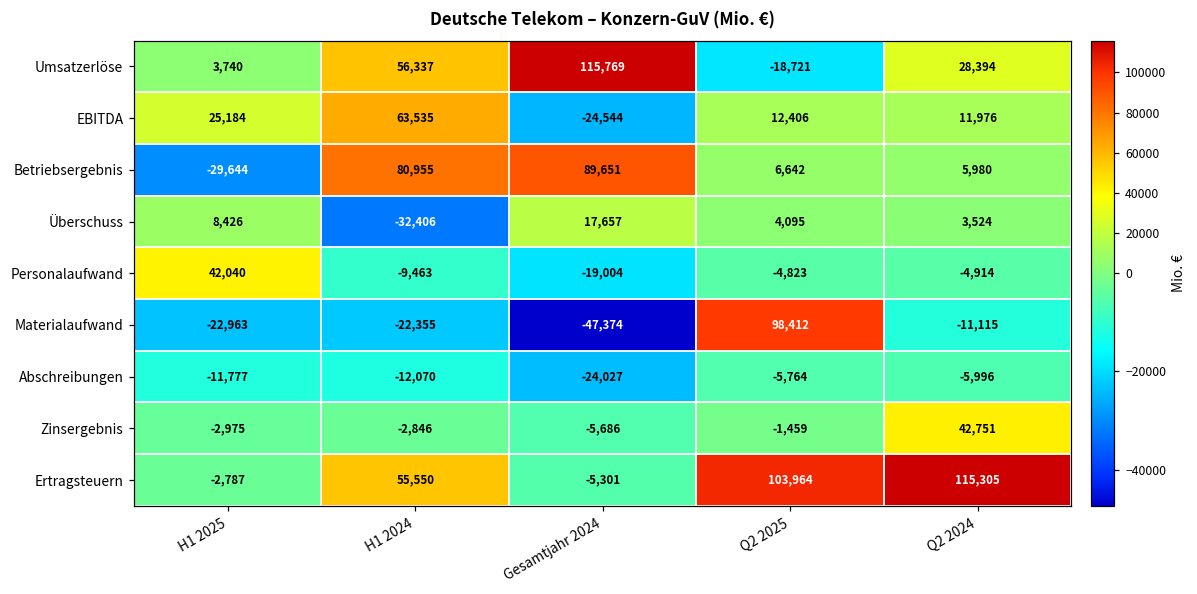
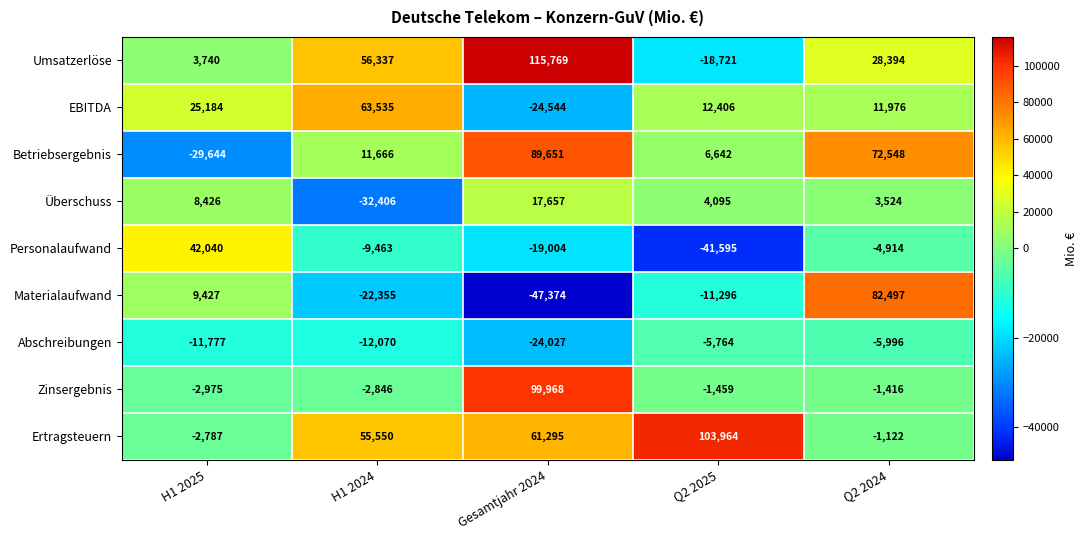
Betriebsergebnis, H1 2024: 80,955 -> 11,666
Betriebsergebnis, Q2 2024: 5,980 -> 72,548
Personalaufwand, Q2 2025: -4,823 -> -41,595
Materialaufwand, H1 2025: -22,963 -> 9,427
Materialaufwand, Q2 2025: 98,412 -> -11,296
Materialaufwand, Q2 2024: -11,115 -> 82,497
Zinsergebnis, Gesamtjahr 2024: -5,686 -> 99,968
Zinsergebnis, Q2 2024: 42,751 -> -1,416
Ertragsteuern, Gesamtjahr 2024: -5,301 -> 61,295
Ertragsteuern, Q2 2024: 115,305 -> -1,122
